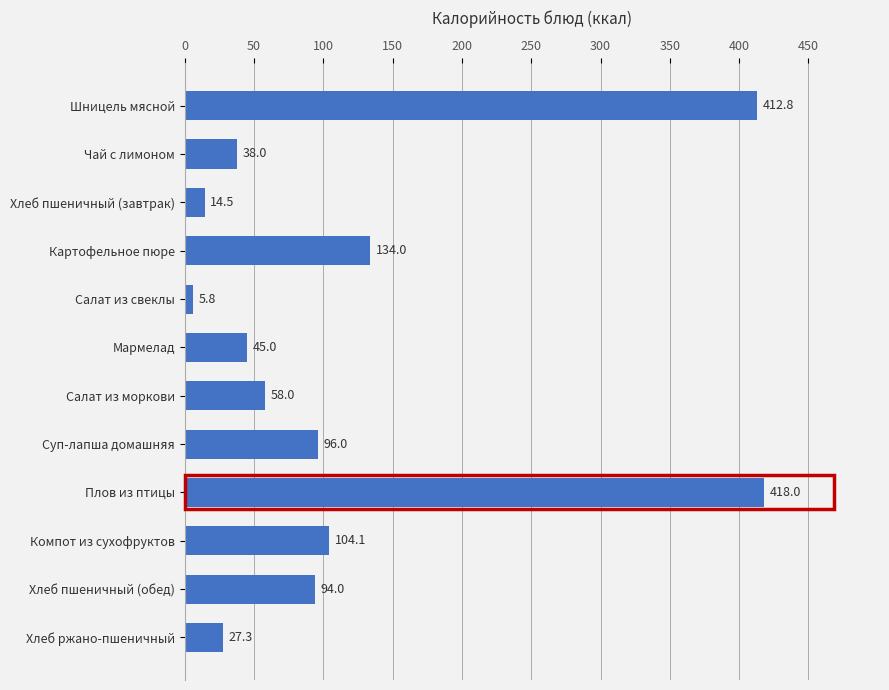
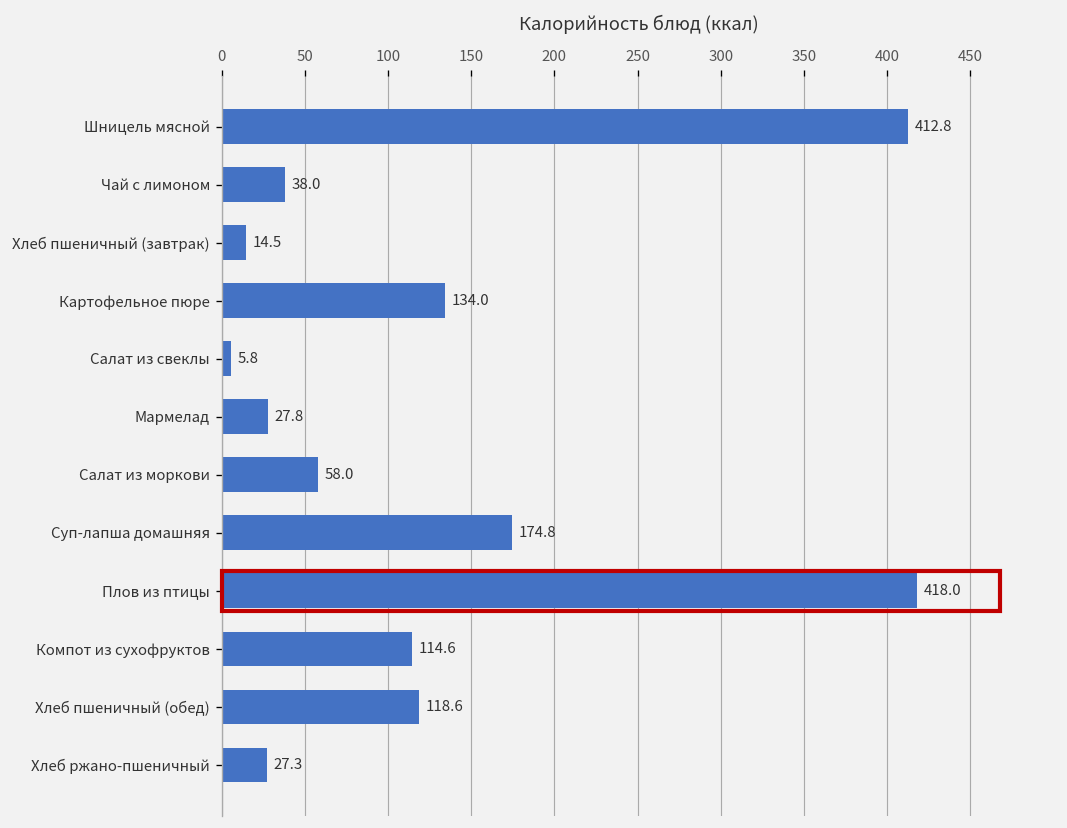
Мармелад: 45.0 -> 27.8
Суп-лапша домашняя: 96.0 -> 174.8
Компот из сухофруктов: 104.1 -> 114.6
Хлеб пшеничный (обед): 94.0 -> 118.6
